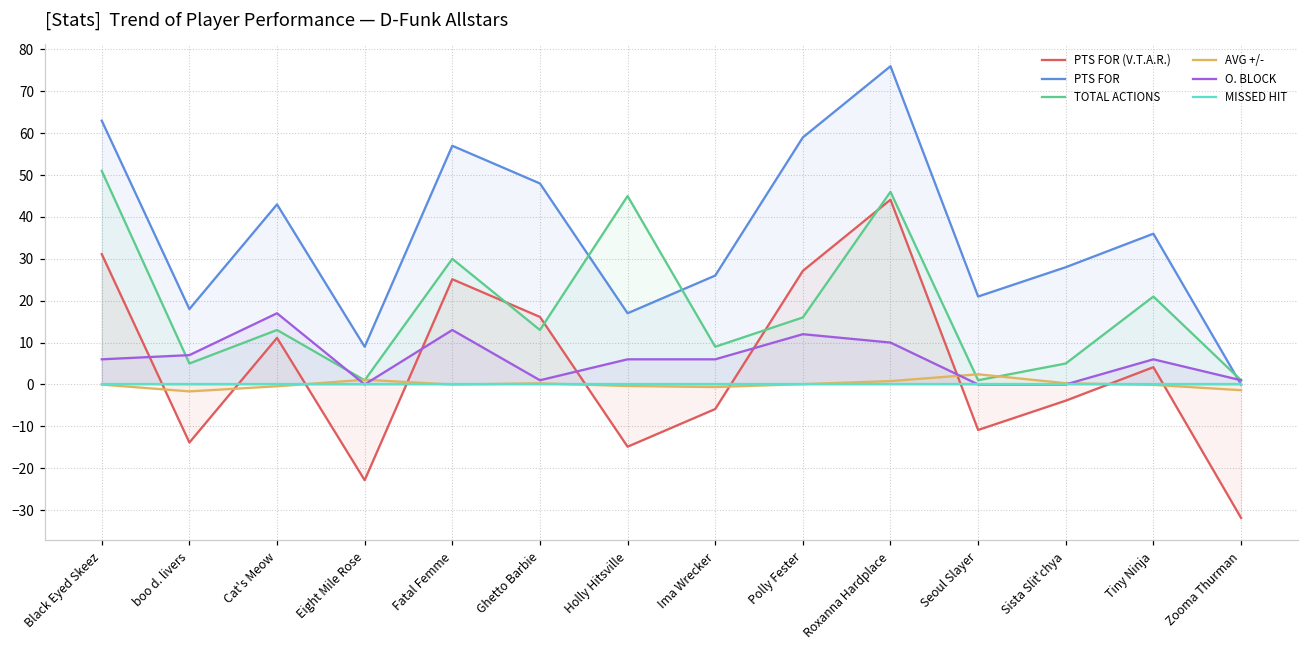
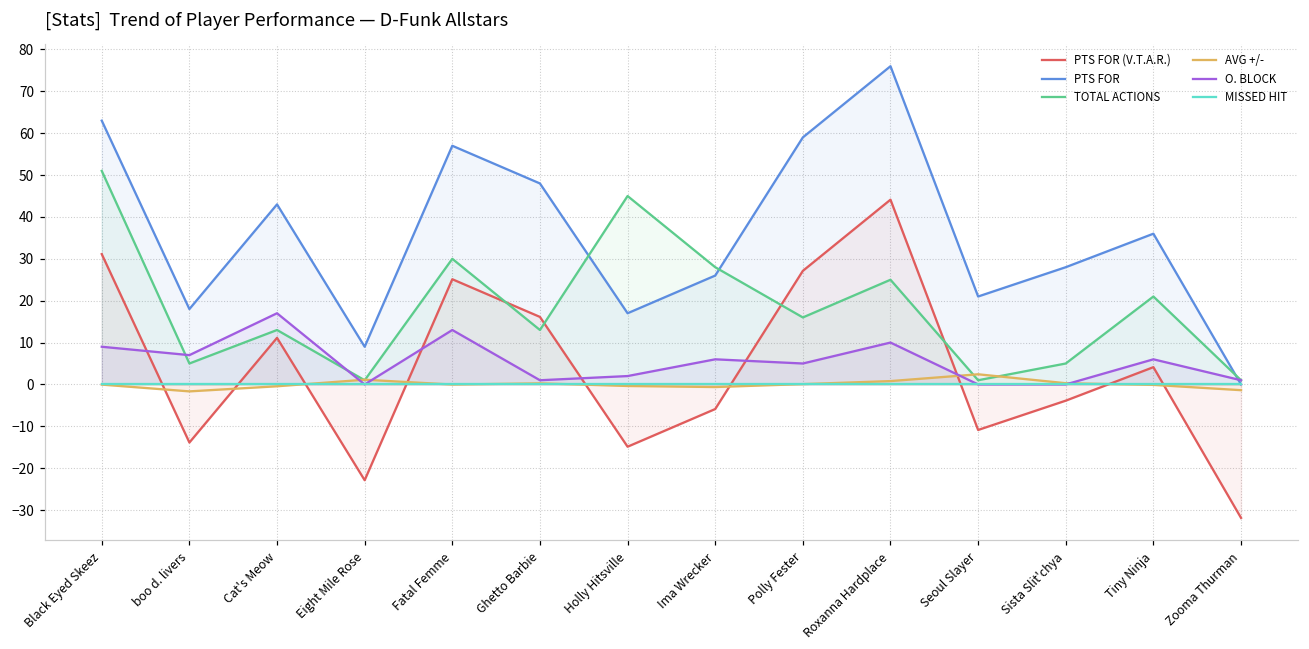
O. BLOCK, Black Eyed Skeez: 6 -> 9
O. BLOCK, Holly Hitsville: 6 -> 2
TOTAL ACTIONS, Ima Wrecker: 9 -> 28
O. BLOCK, Polly Fester: 12 -> 5
TOTAL ACTIONS, Roxanna Hardplace: 46 -> 25
